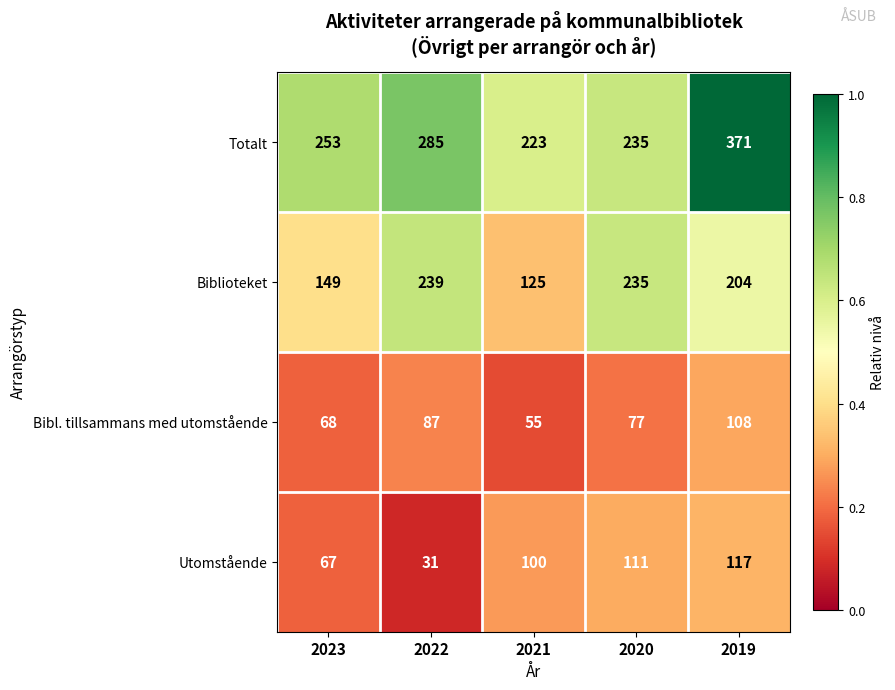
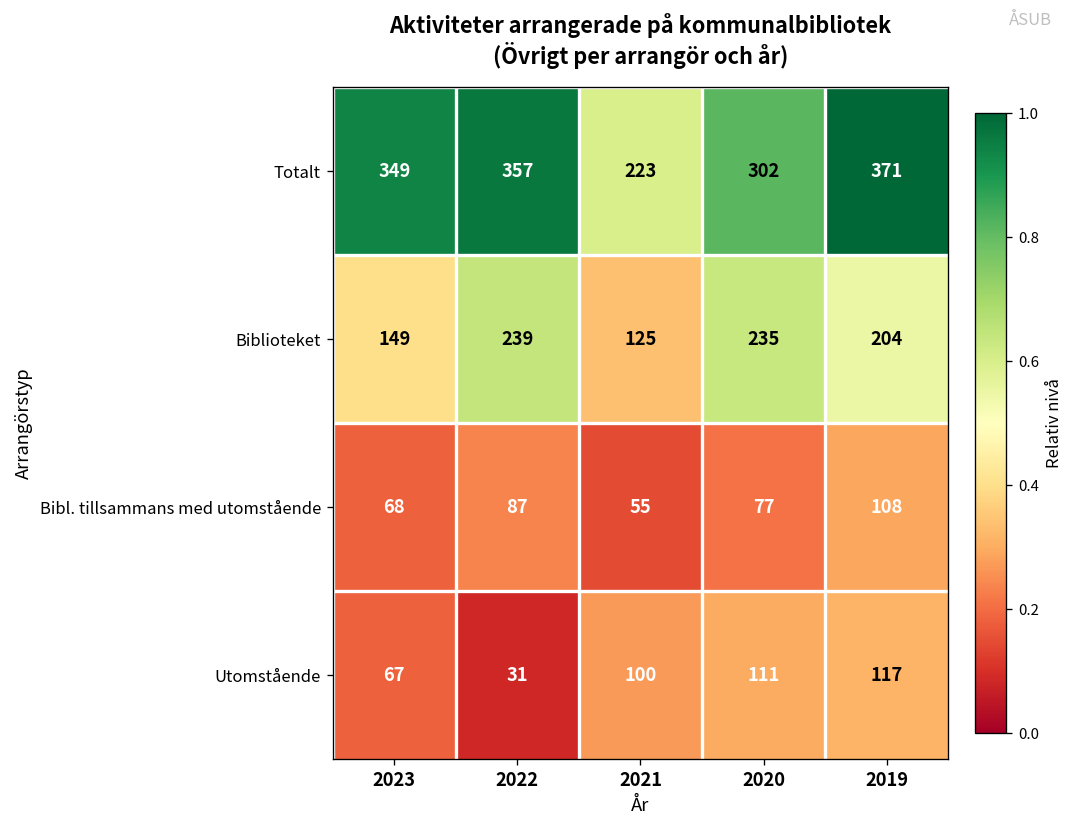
Totalt, 2023: 253 -> 349
Totalt, 2022: 285 -> 357
Totalt, 2020: 235 -> 302
